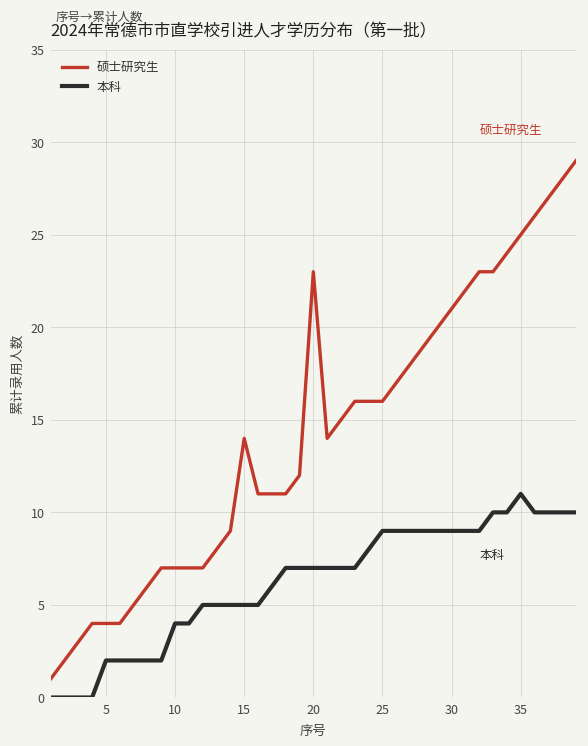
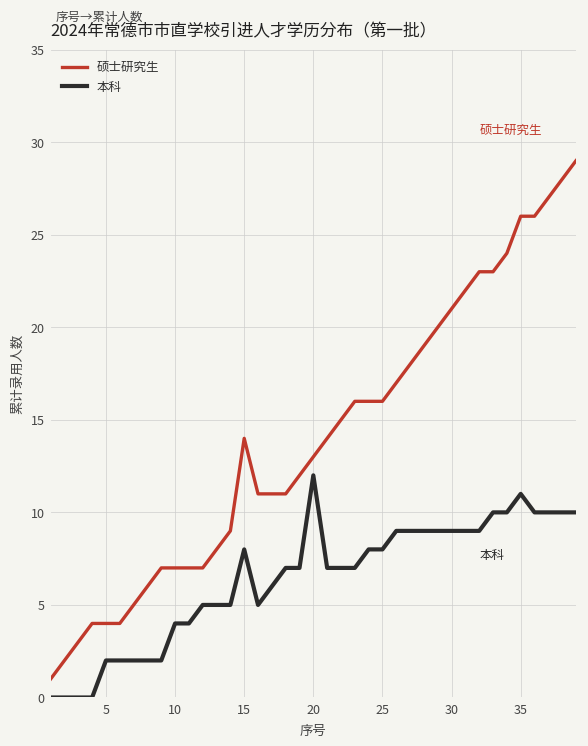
本科, 15: 5 -> 8
硕士研究生, 20: 23 -> 13
本科, 20: 7 -> 12
本科, 25: 9 -> 8
硕士研究生, 35: 25 -> 26
